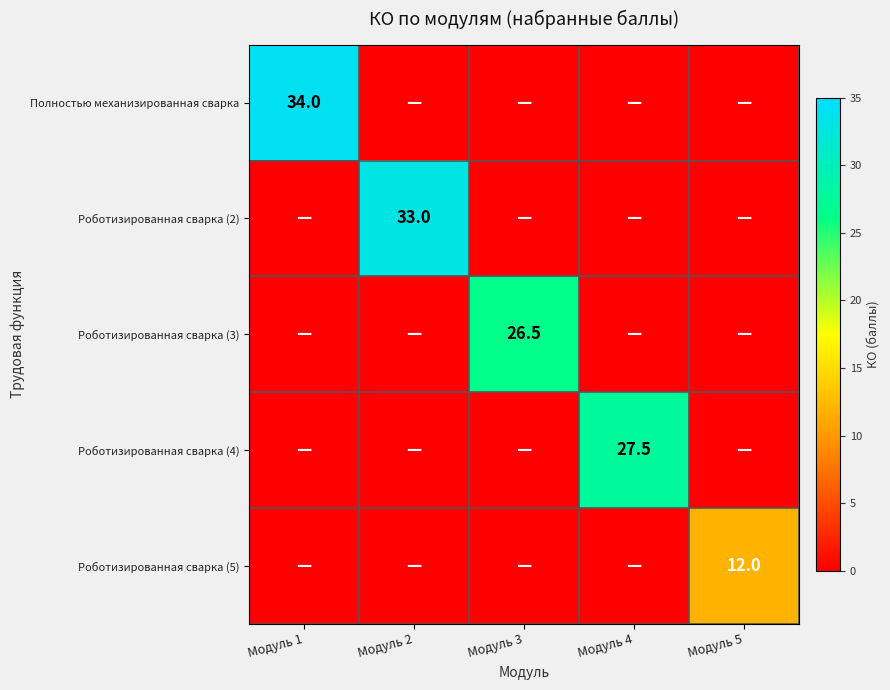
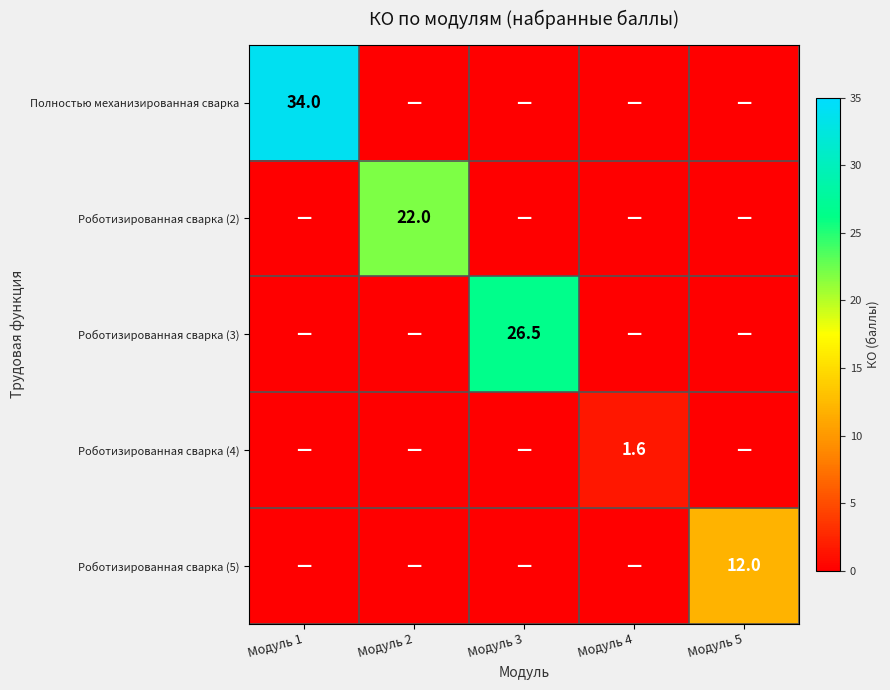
Роботизированная сварка (2), Модуль 2: 33.0 -> 22.0
Роботизированная сварка (4), Модуль 4: 27.5 -> 1.6
